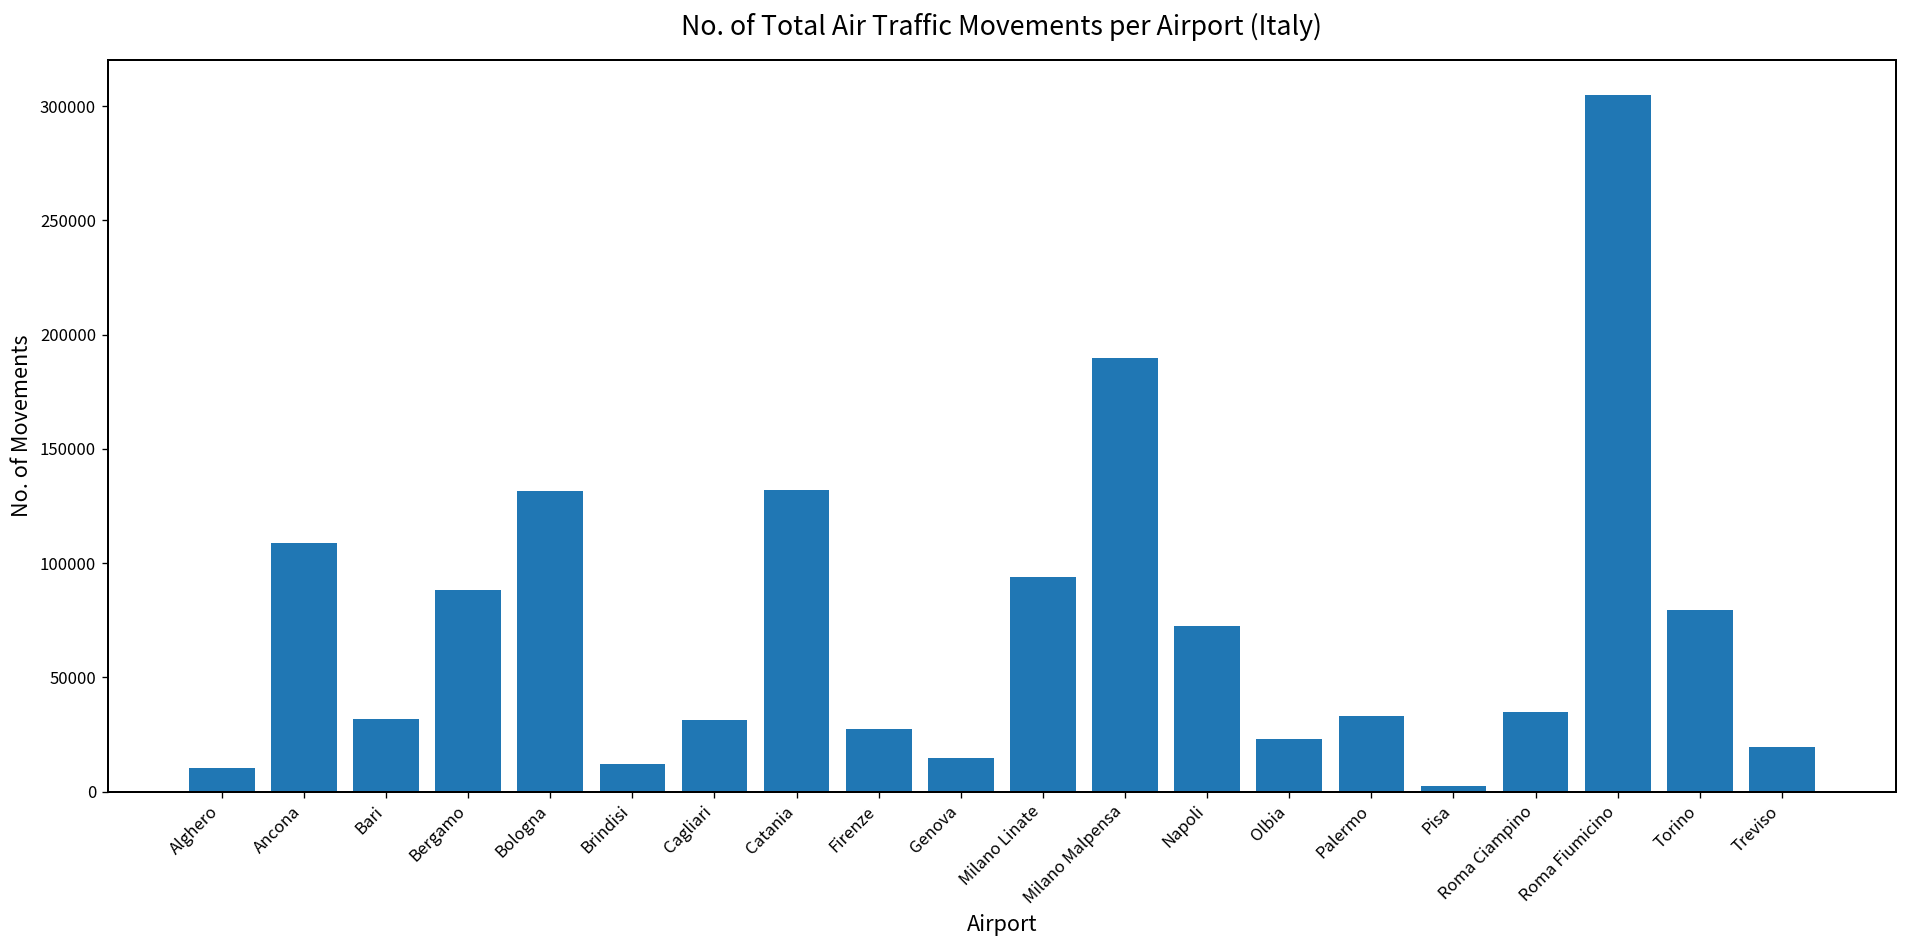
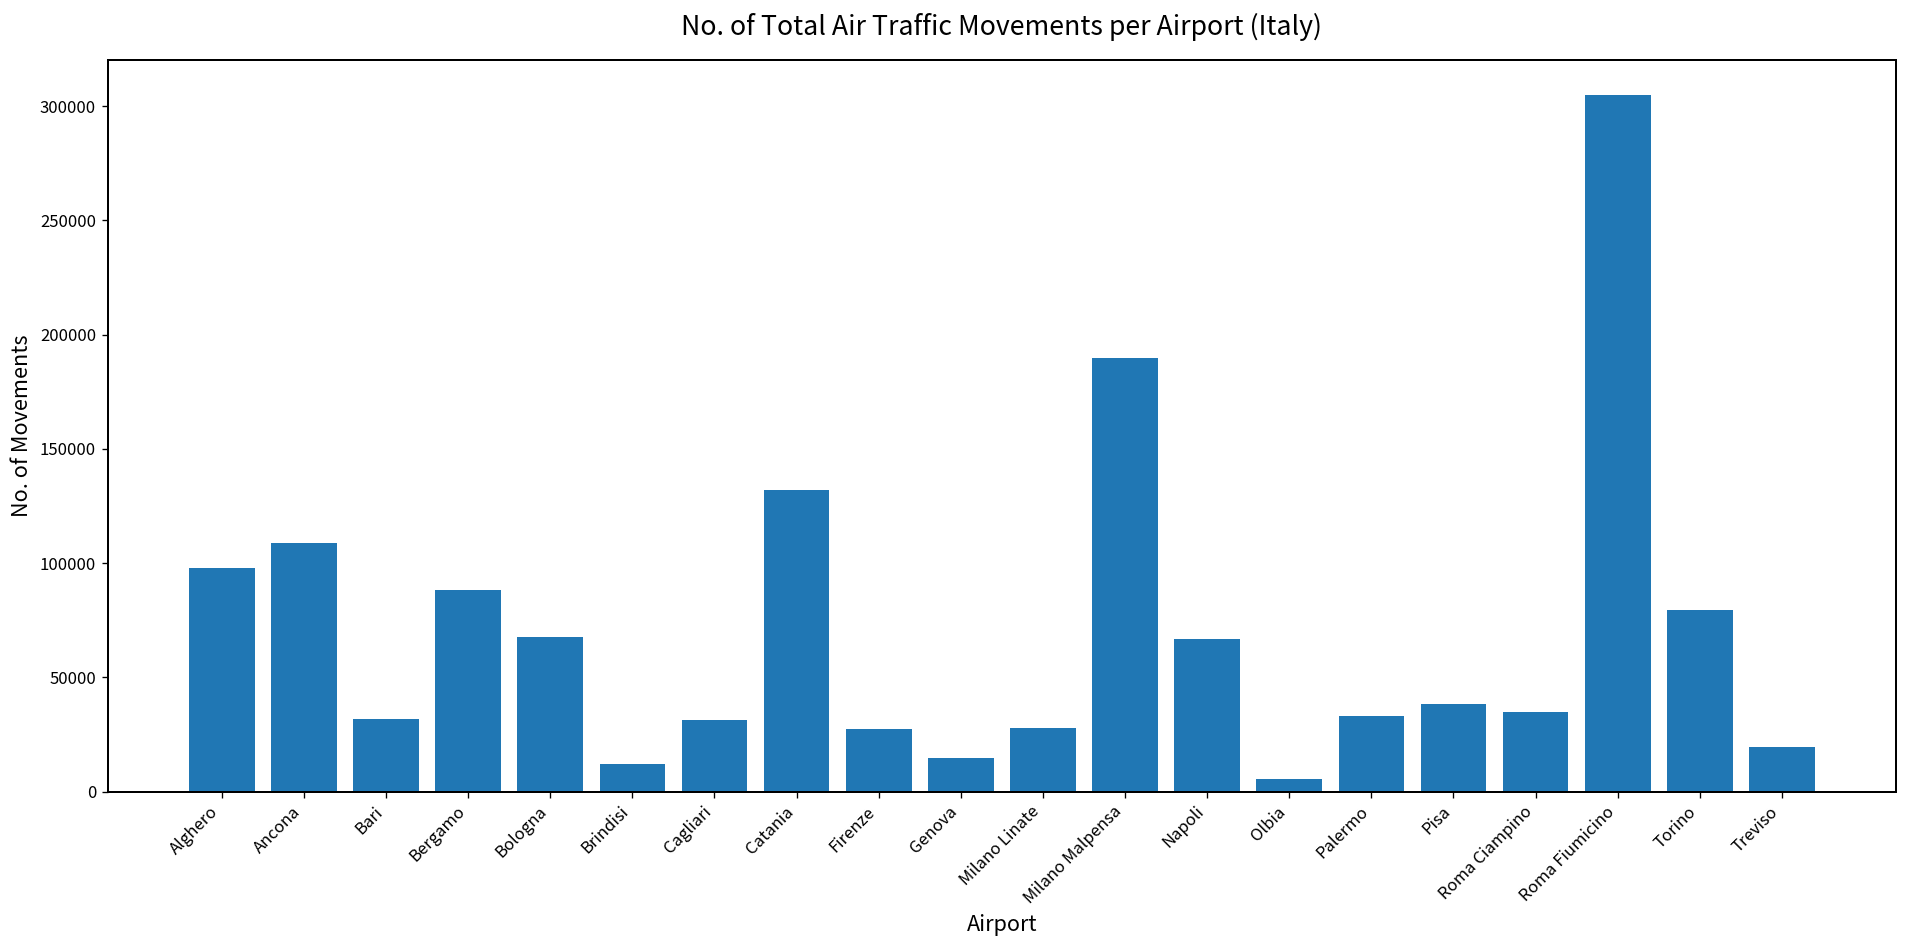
Alghero: 10000 -> 98000
Bologna: 132000 -> 68000
Milano Linate: 94000 -> 28000
Napoli: 73000 -> 67000
Olbia: 23000 -> 6000
Pisa: 2000 -> 39000
